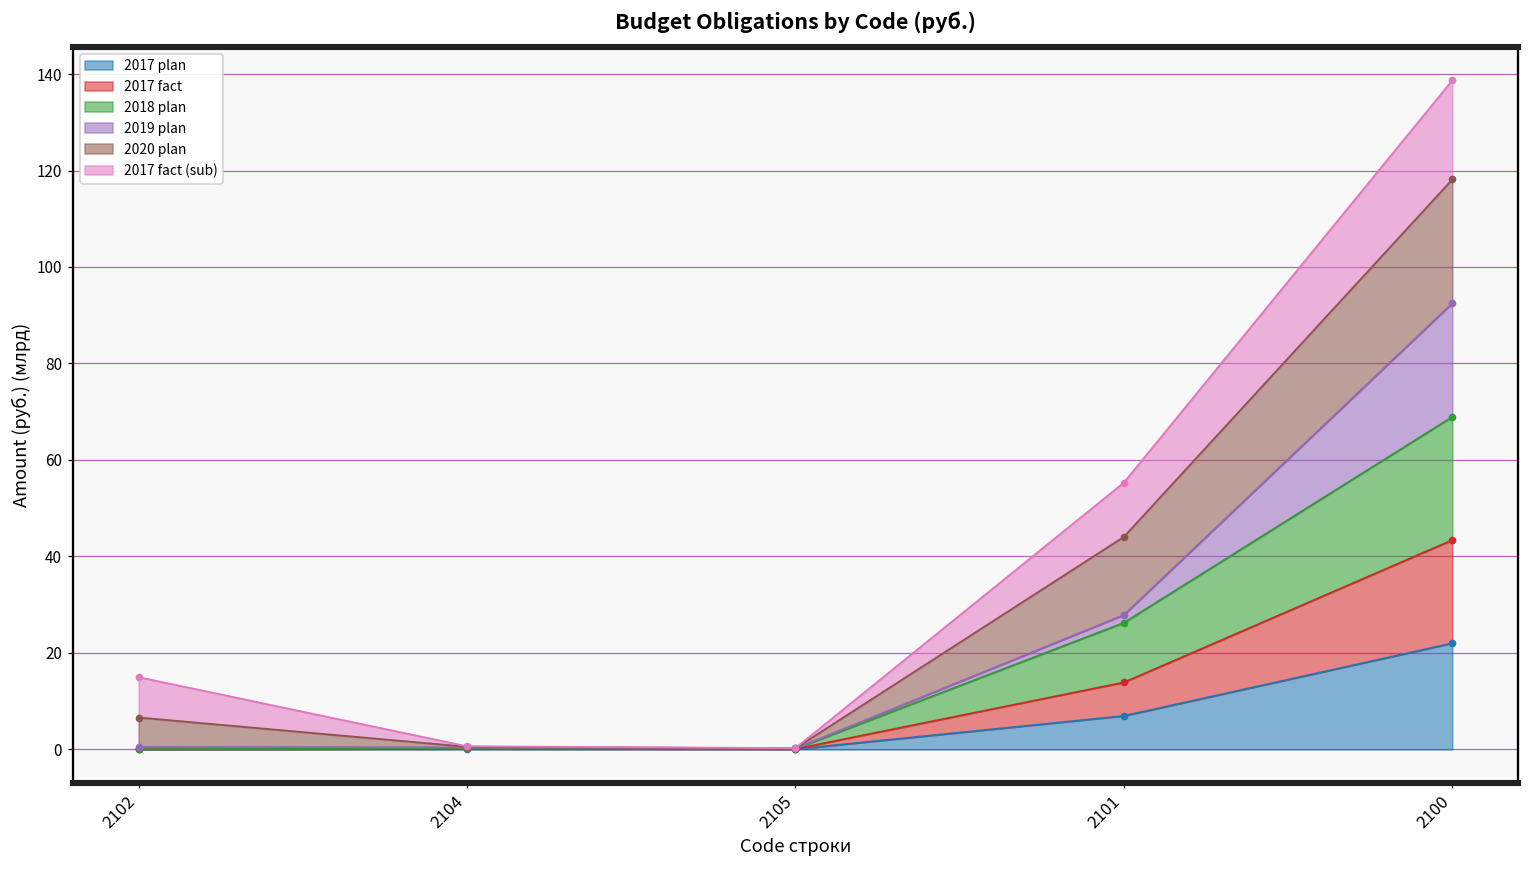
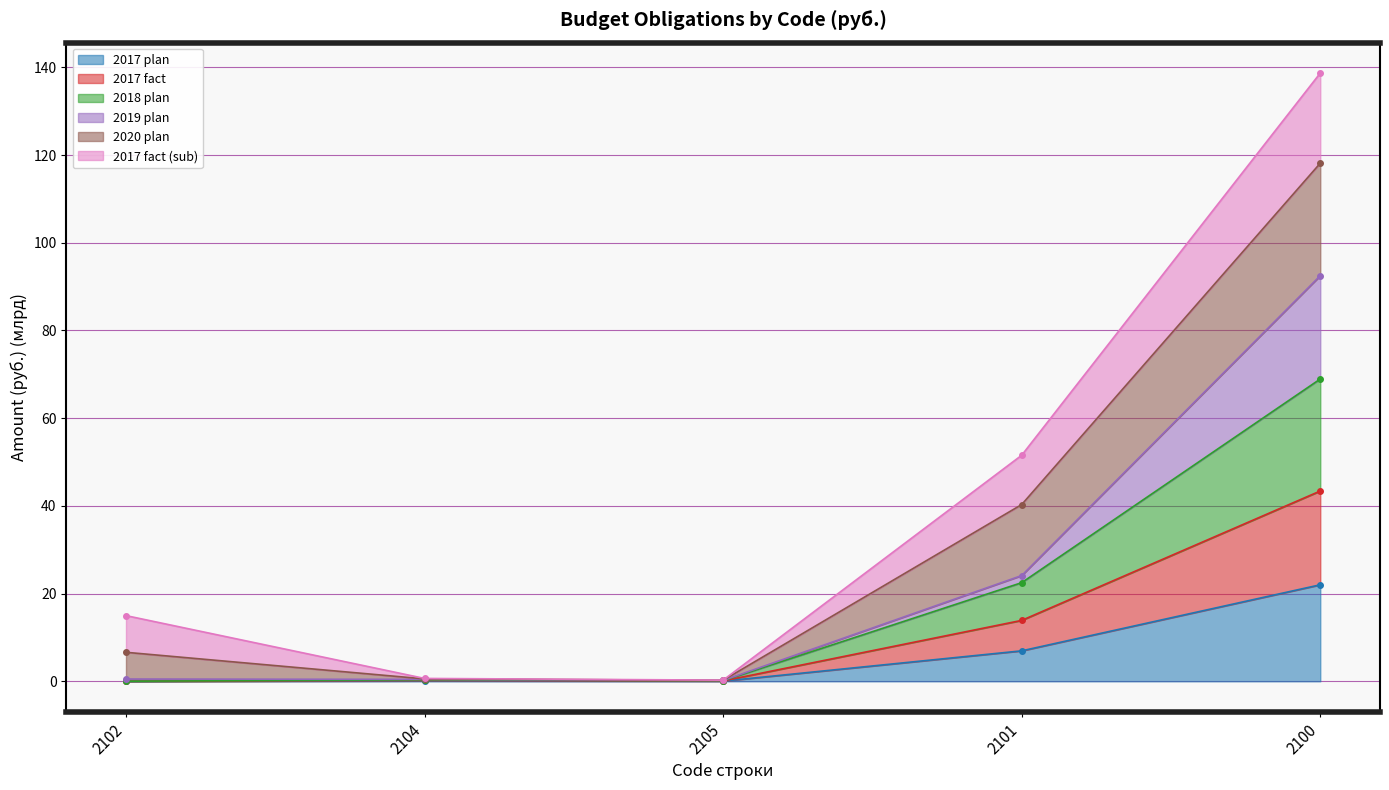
2018 plan, 2101: 12 -> 9
